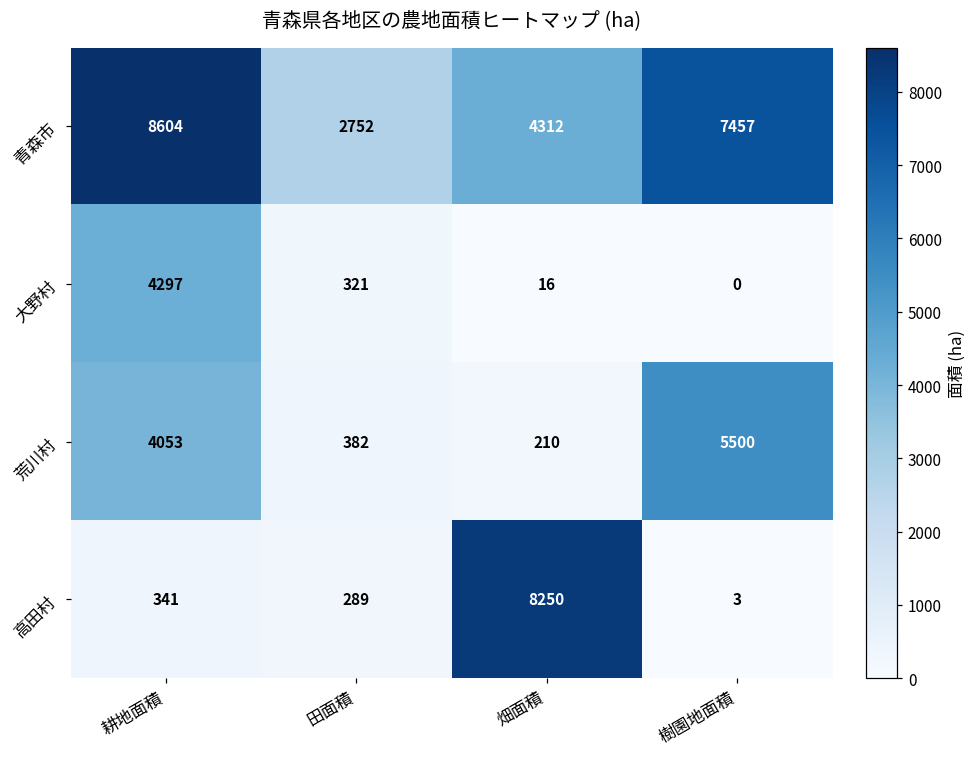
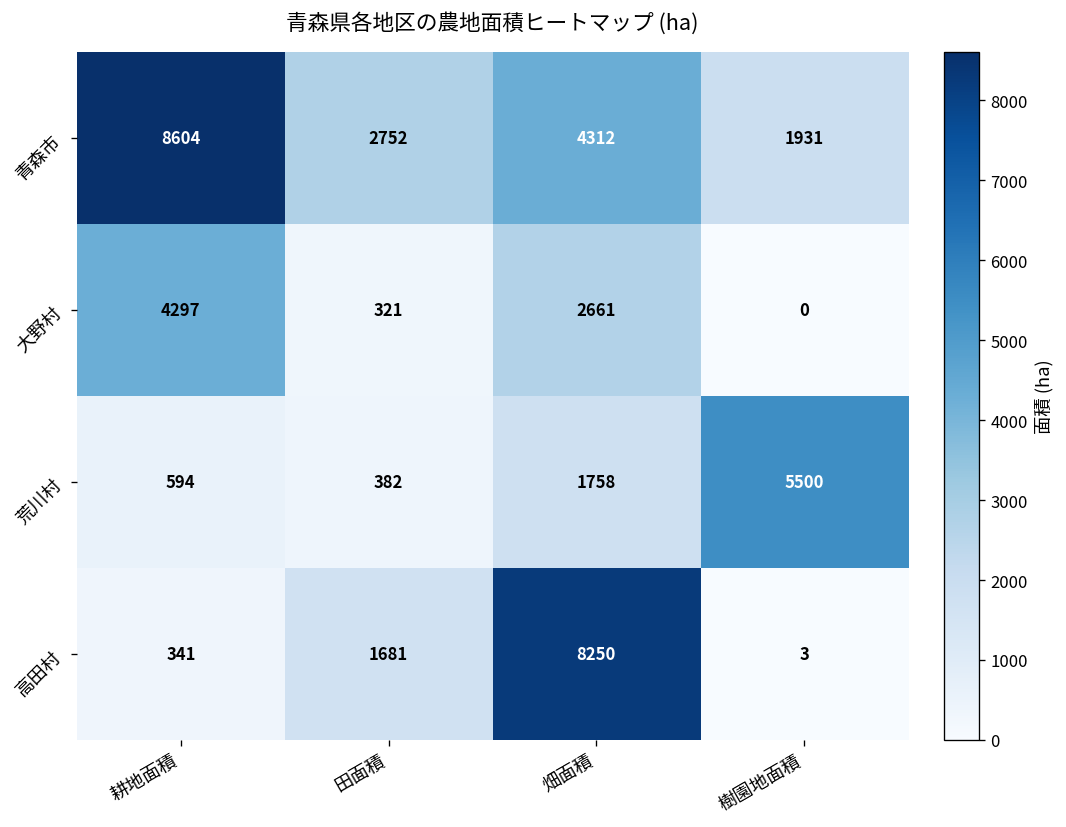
青森市, 樹園地面積: 7457 -> 1931
大野村, 畑面積: 16 -> 2661
荒川村, 耕地面積: 4053 -> 594
荒川村, 畑面積: 210 -> 1758
高田村, 田面積: 289 -> 1681
